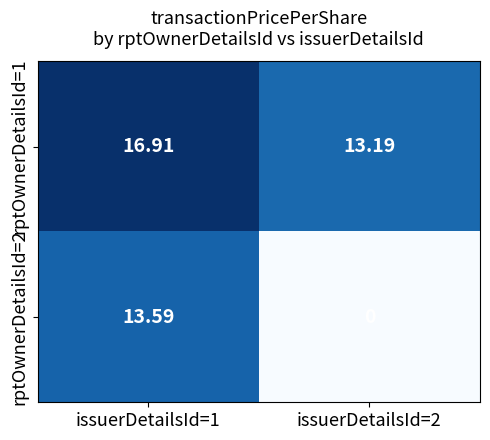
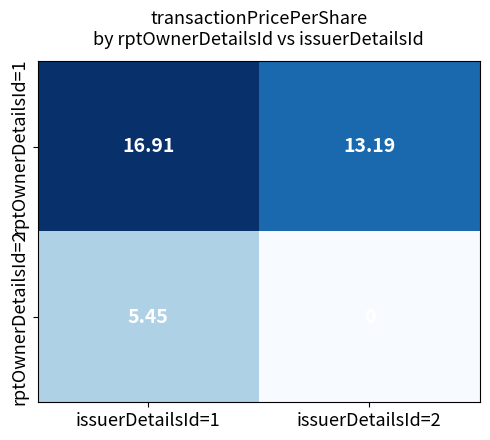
rptOwnerDetailsId=2, issuerDetailsId=1: 13.59 -> 5.45
